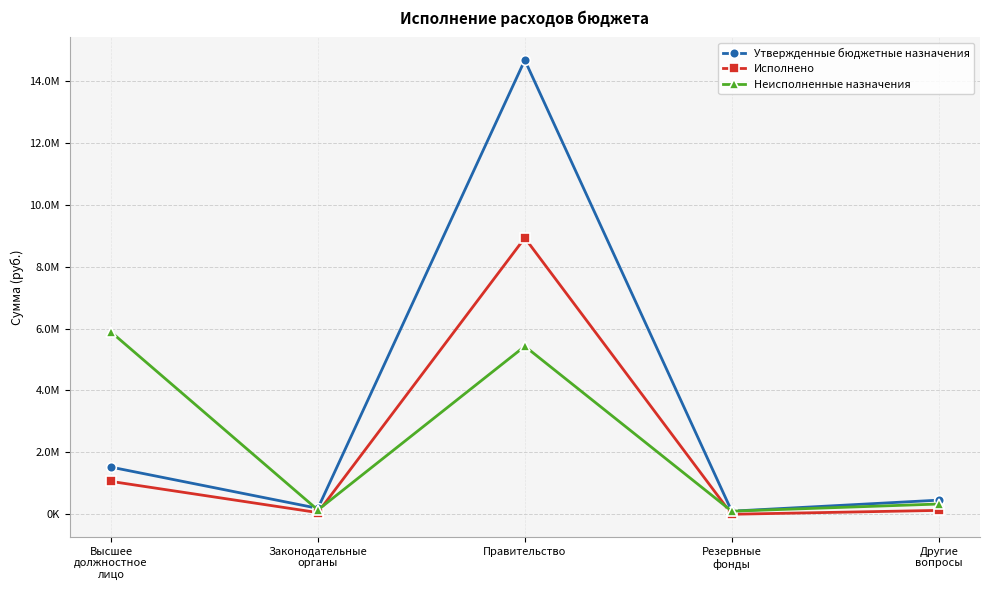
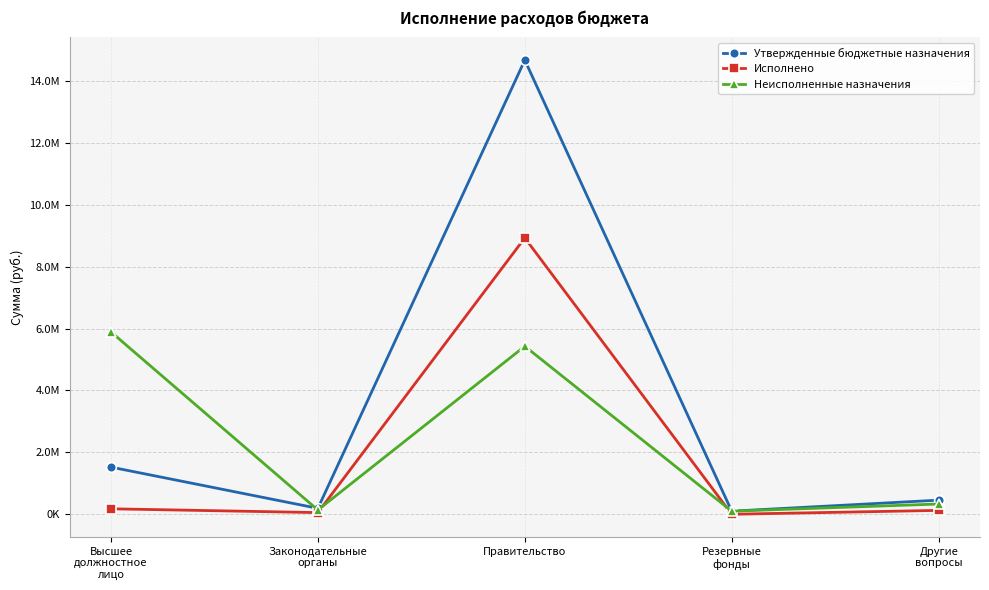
Исполнено, Высшее должностное лицо: 1100000 -> 200000
